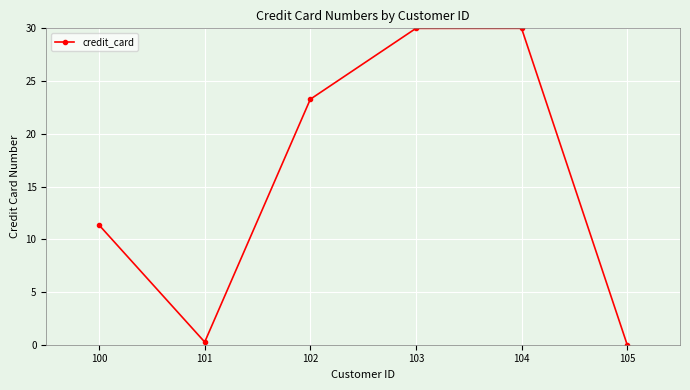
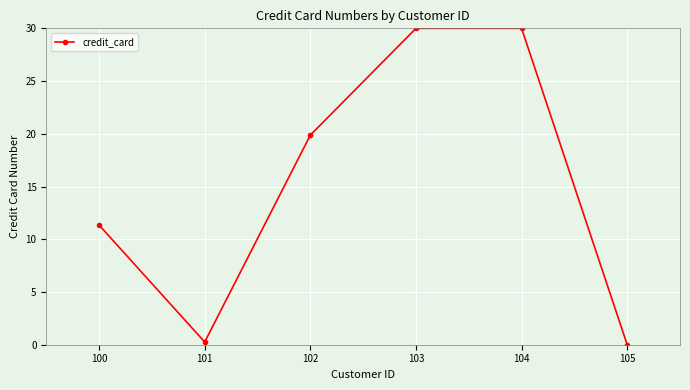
102: 23.3 -> 19.9
